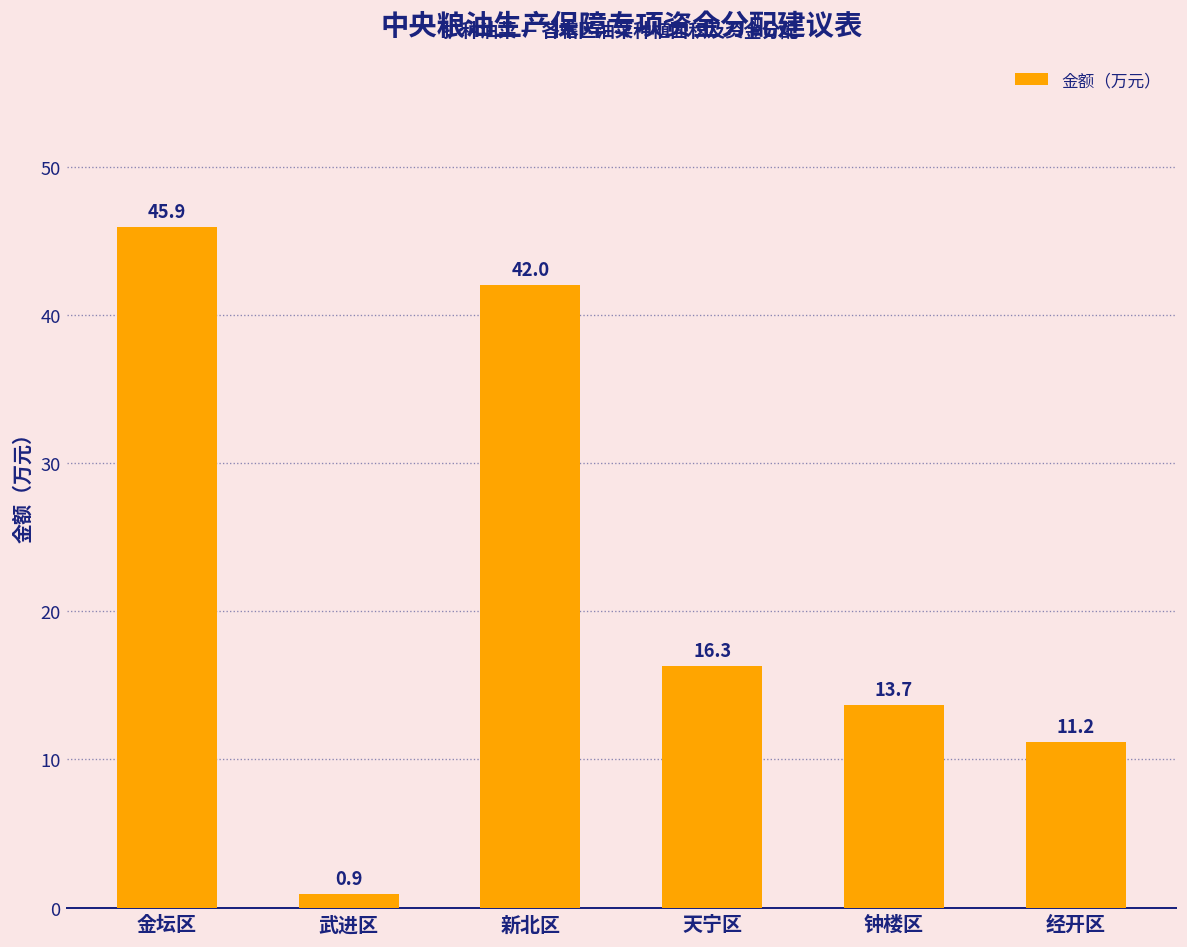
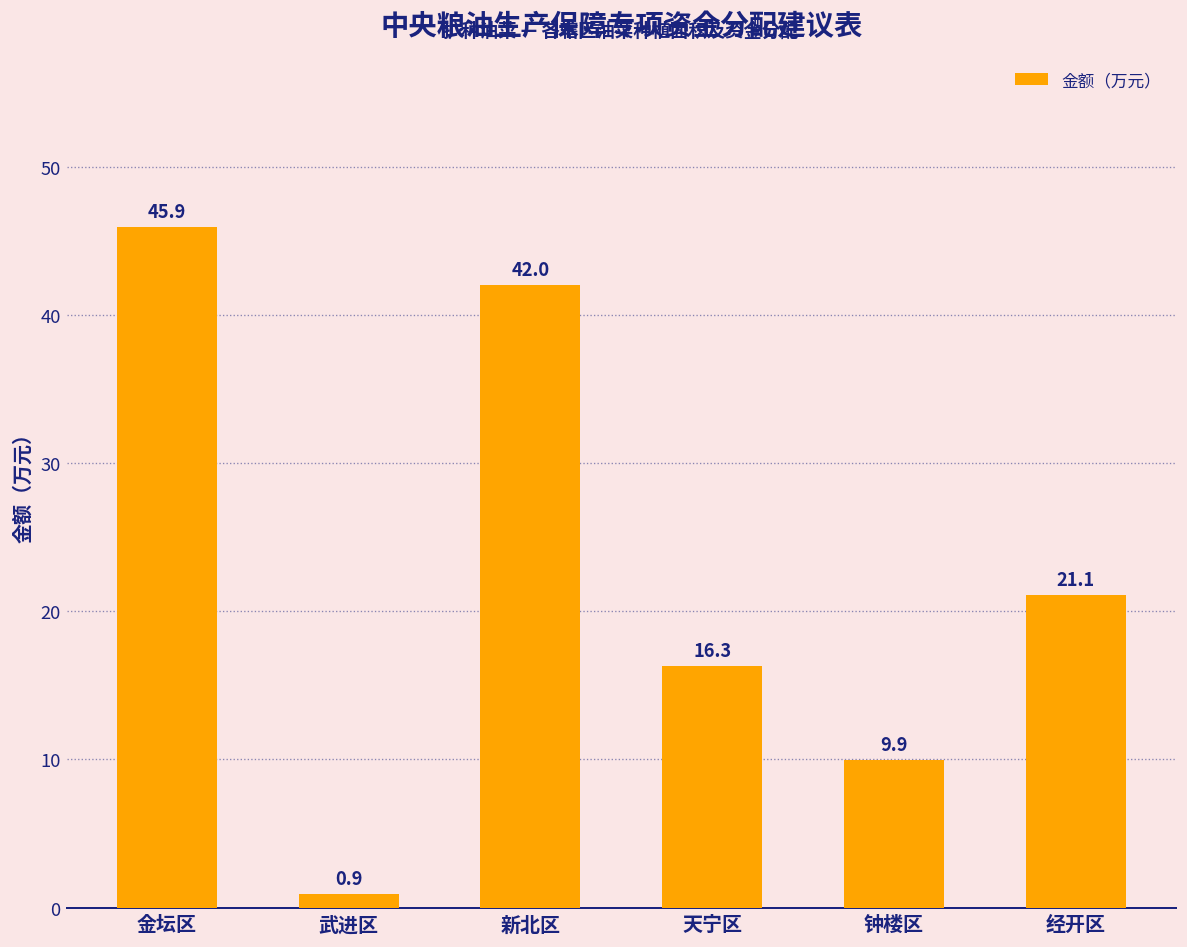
钟楼区: 13.7 -> 9.9
经开区: 11.2 -> 21.1
